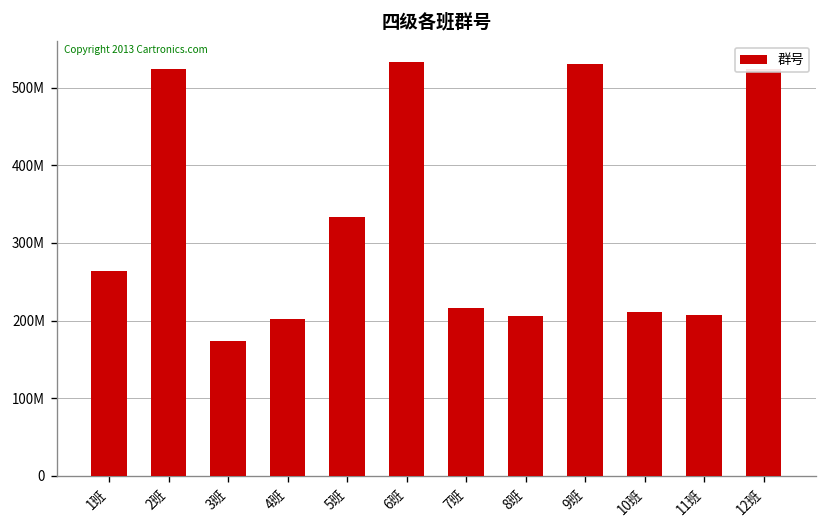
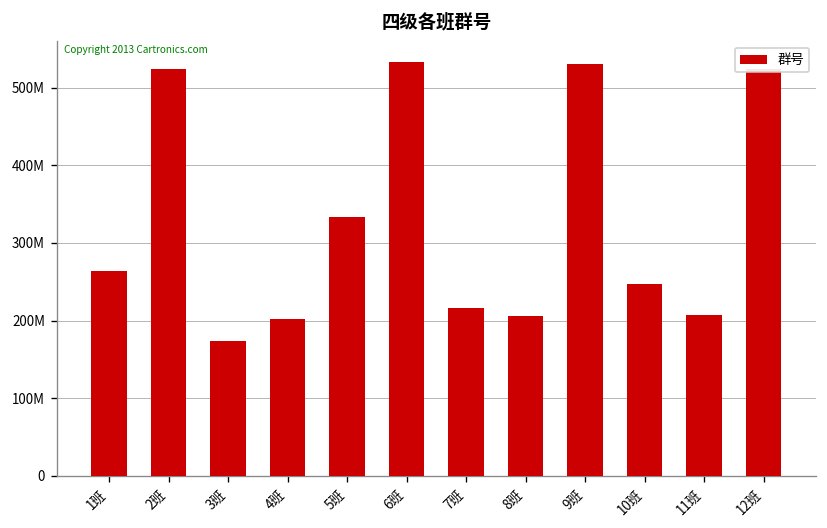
10班: 210000000 -> 250000000
